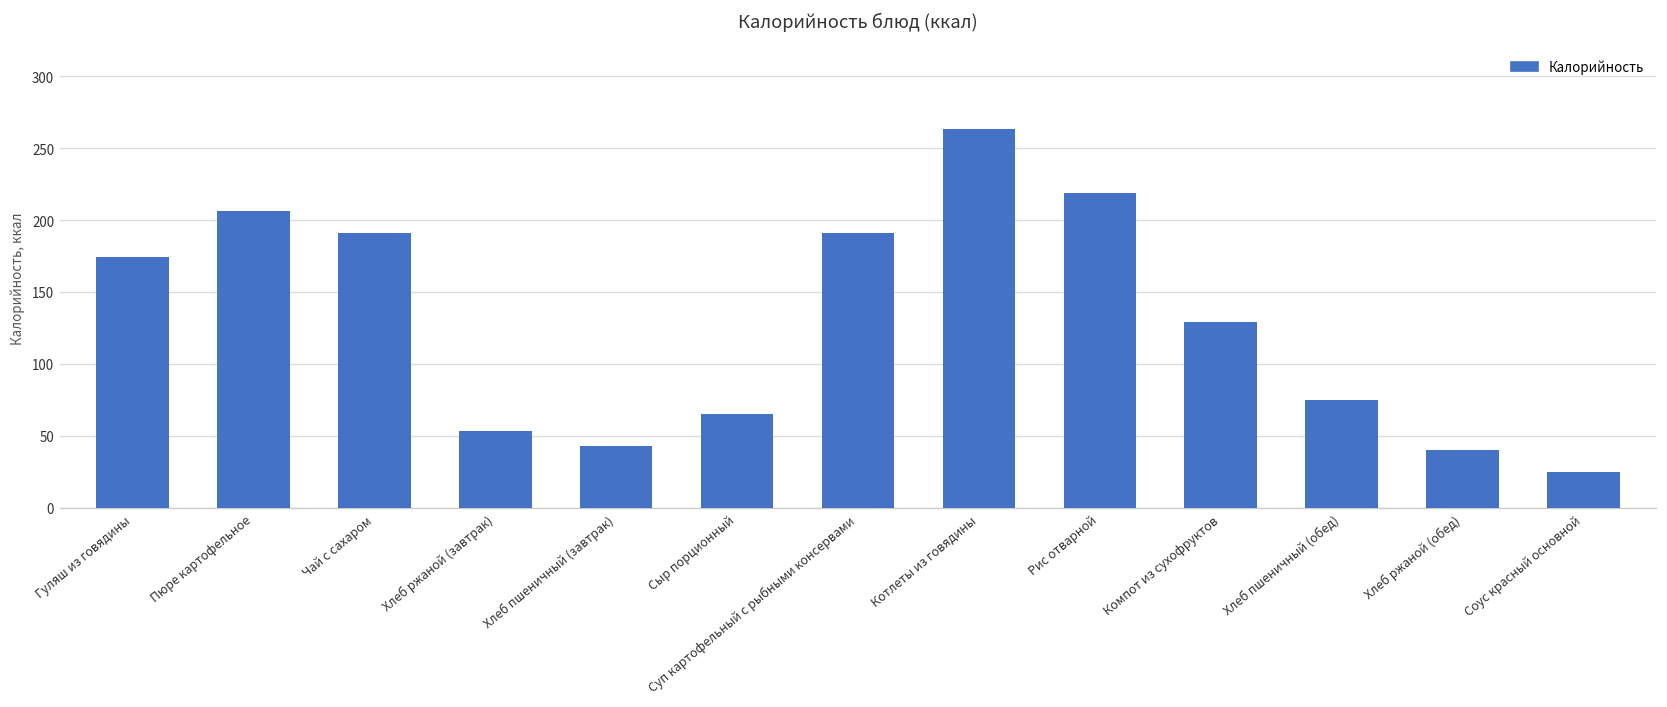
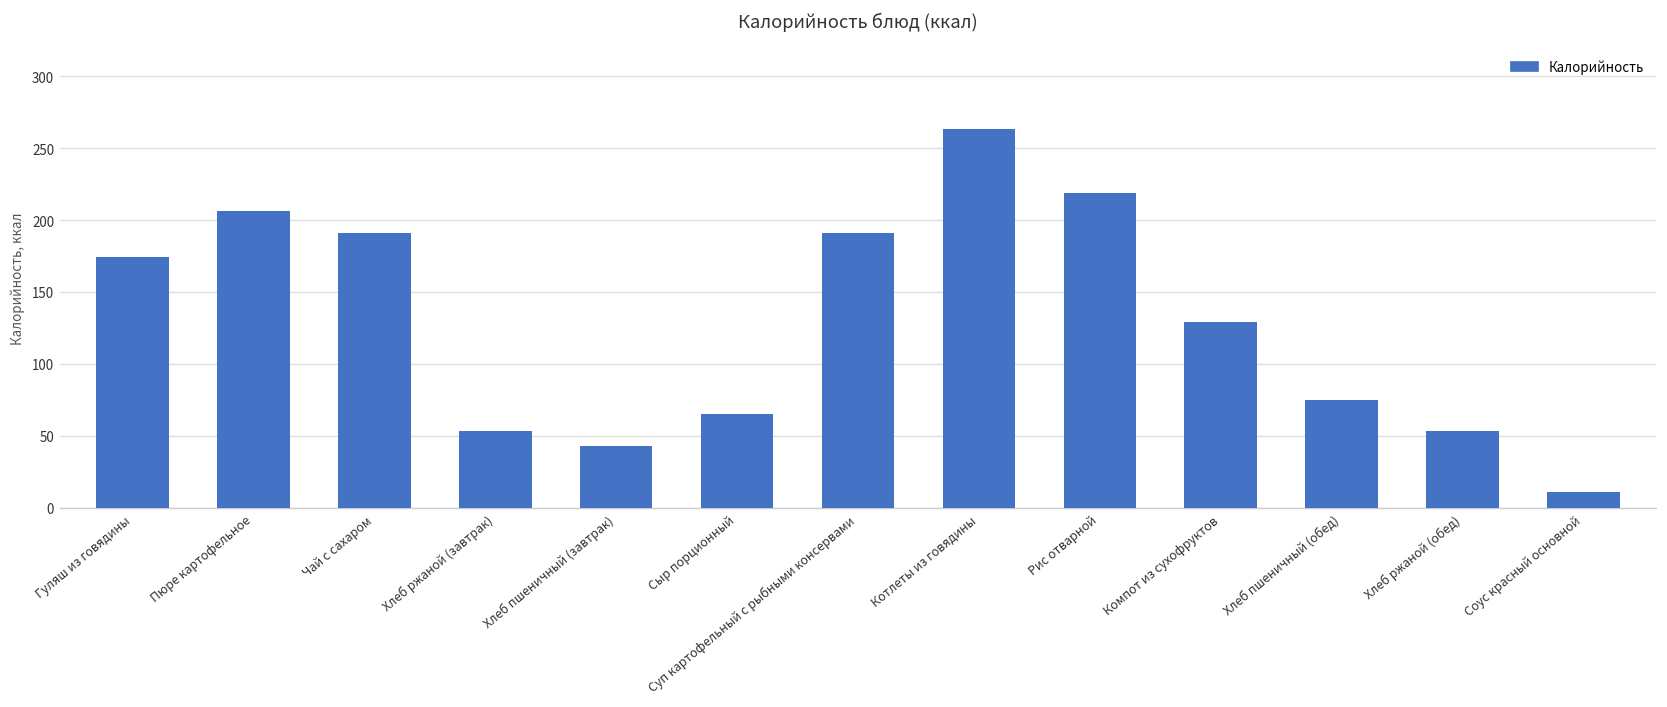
Хлеб ржаной (обед): 40 -> 53
Соус красный основной: 25 -> 11
